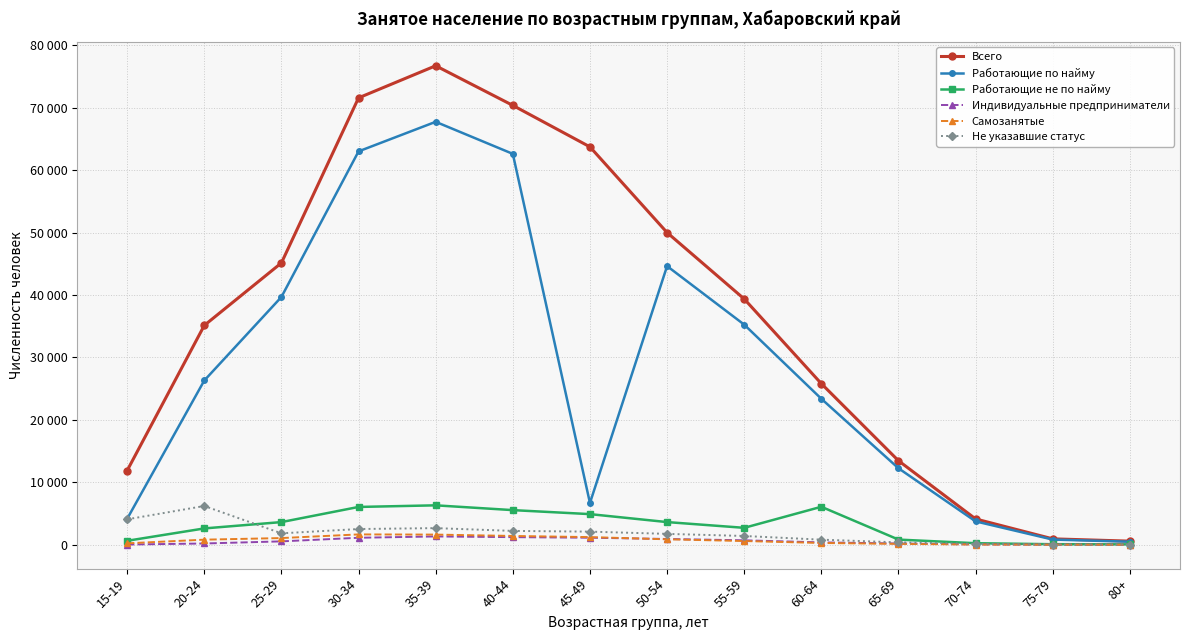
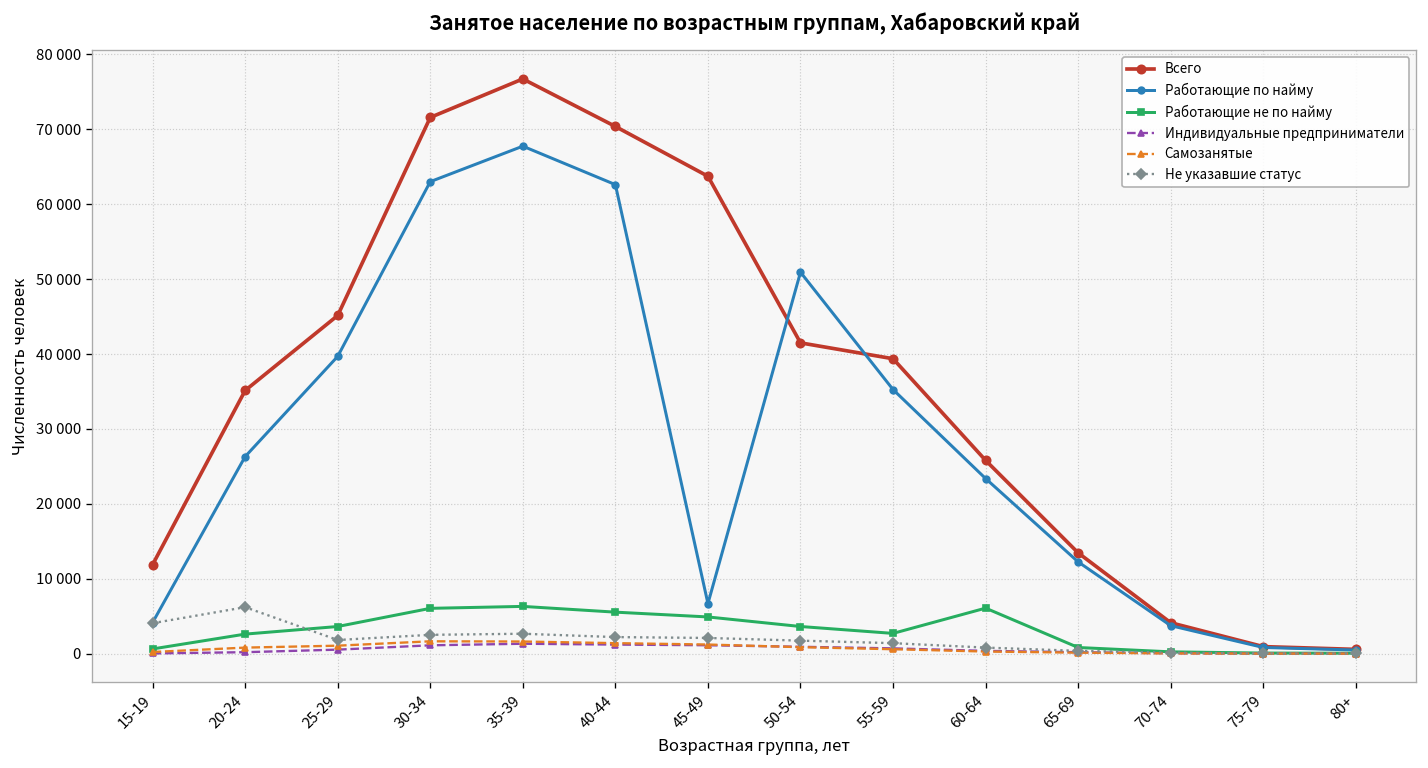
Всего, 50-54: 50000 -> 41000
Работающие по найму, 50-54: 45000 -> 51000
